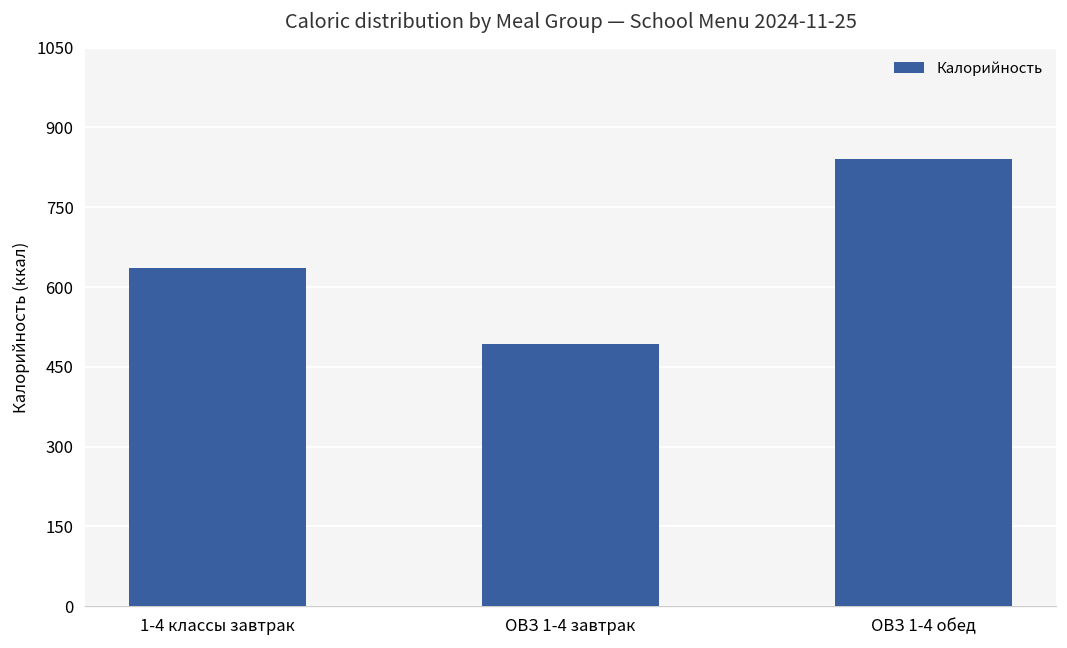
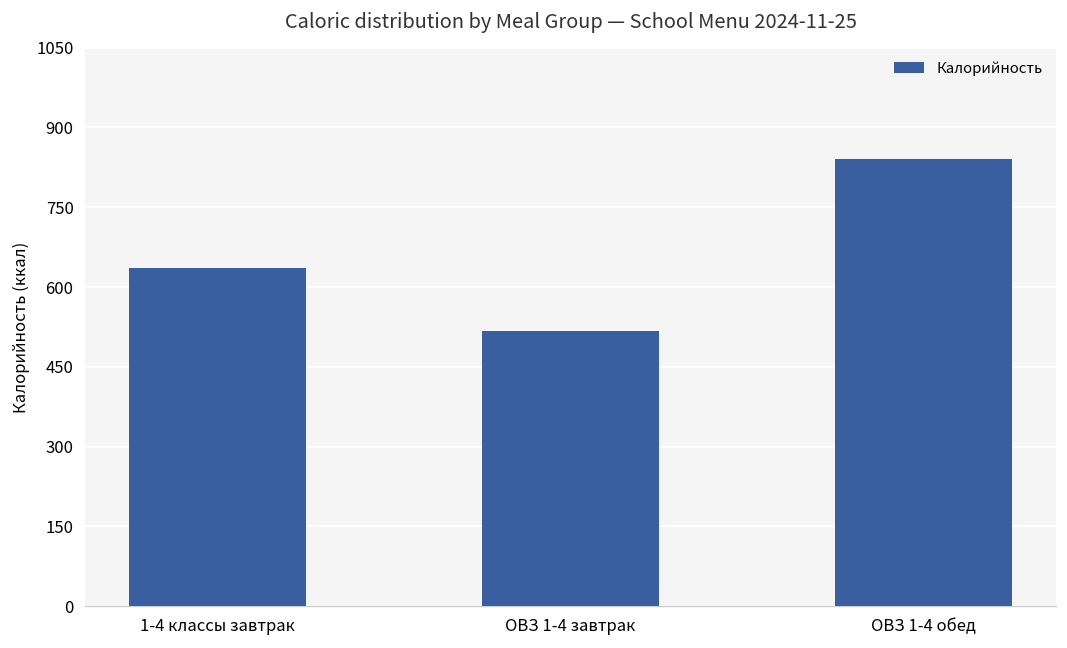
ОВЗ 1-4 завтрак: 490 -> 520
